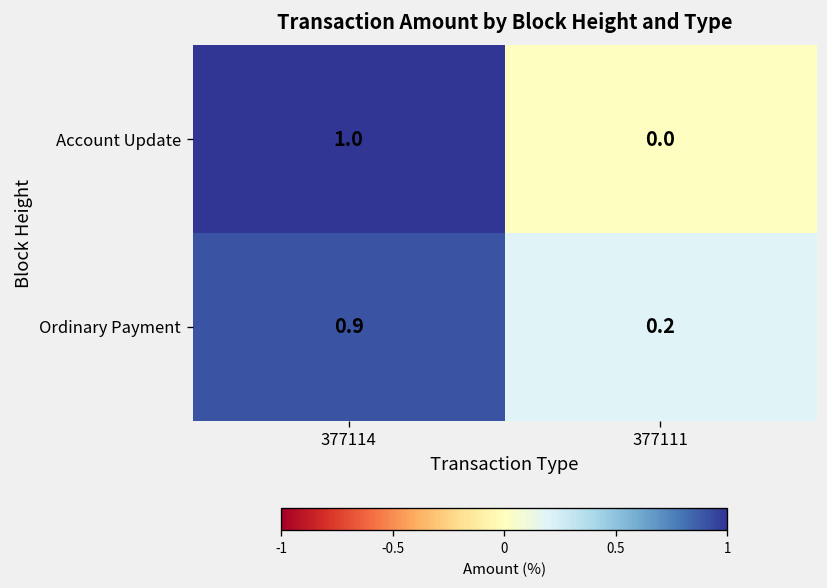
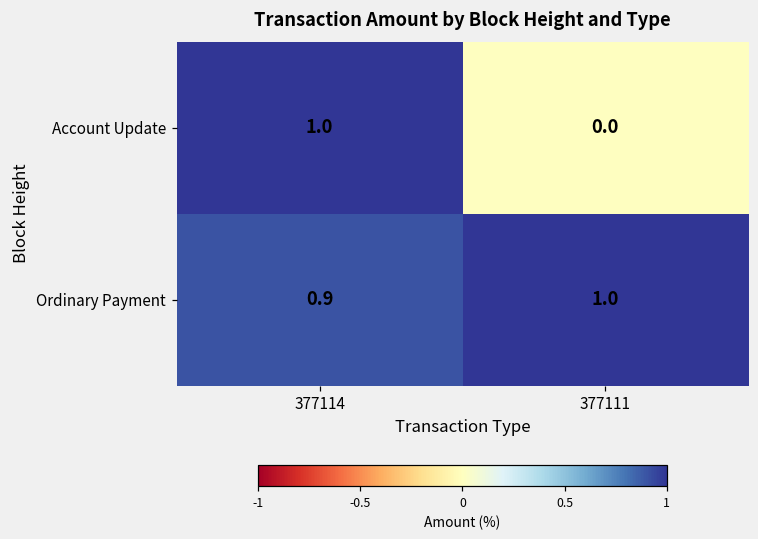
Ordinary Payment, 377111: 0.2 -> 1.0
